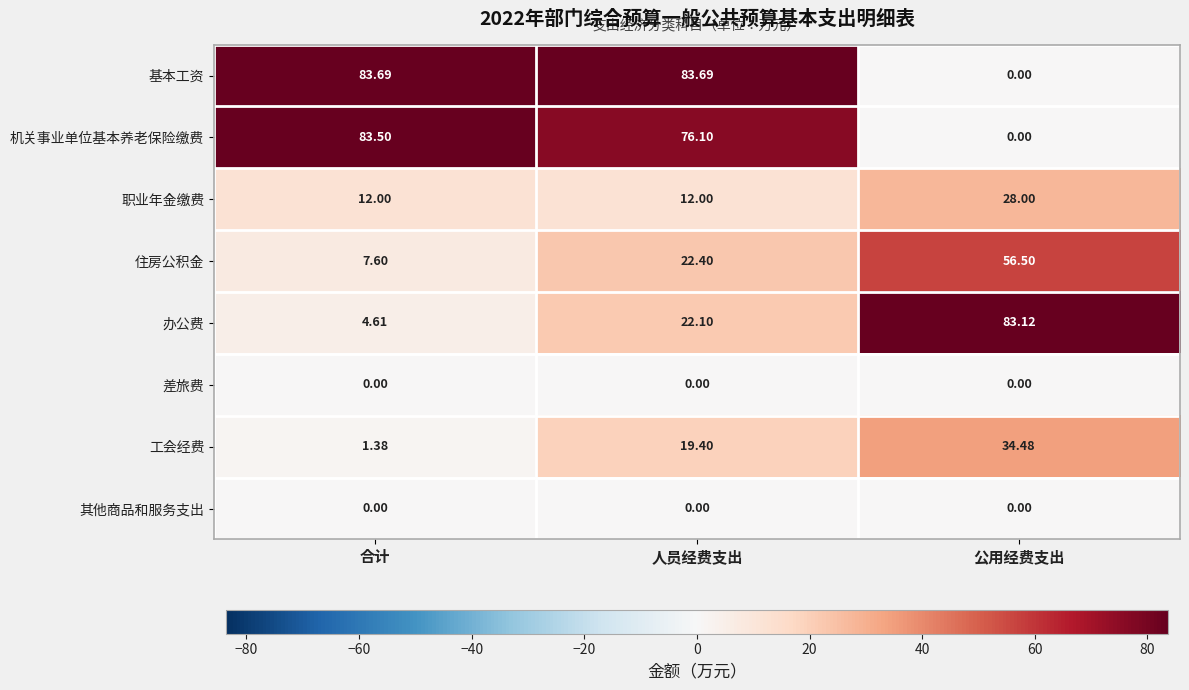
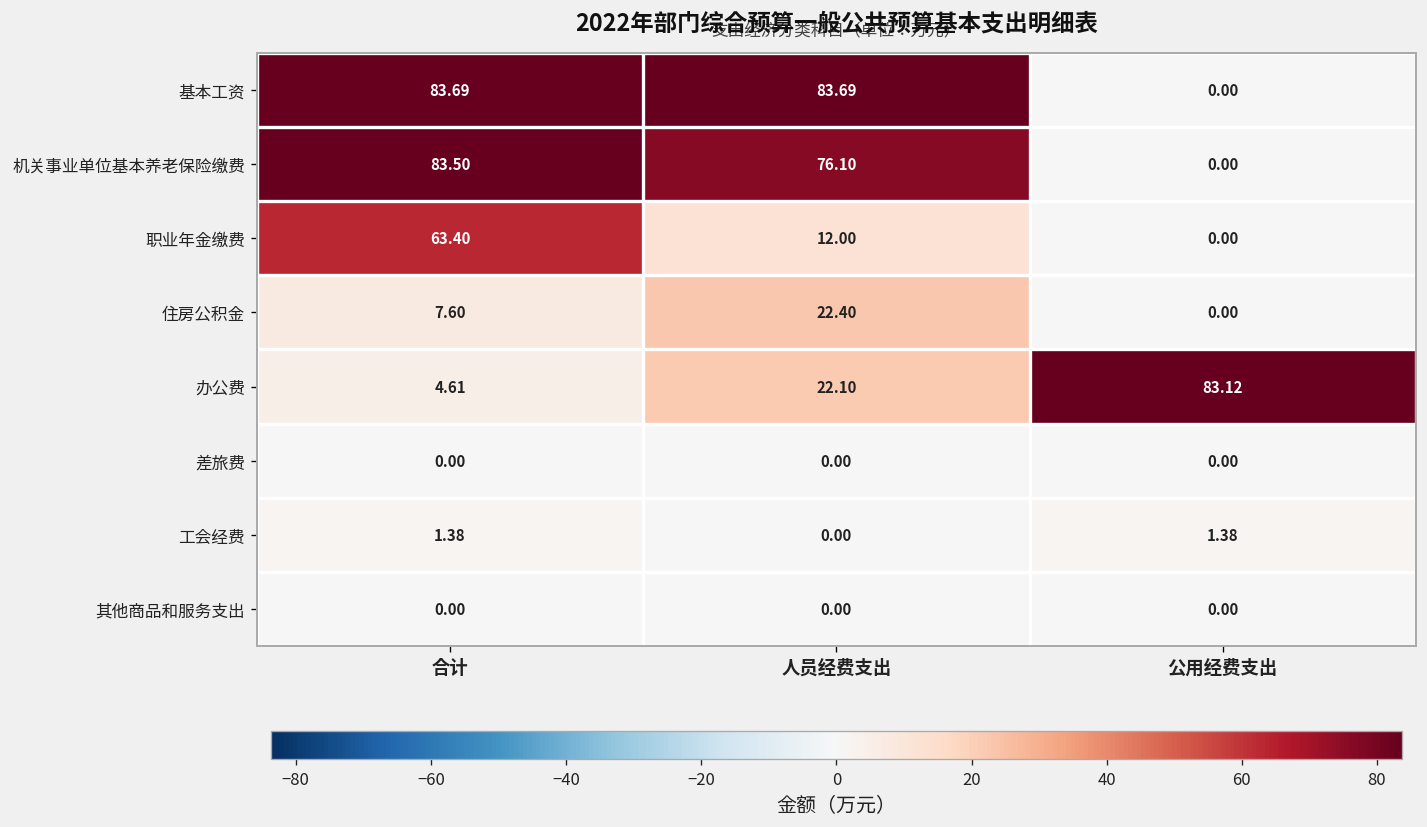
职业年金缴费, 合计: 12.00 -> 63.40
职业年金缴费, 公用经费支出: 28.00 -> 0.00
住房公积金, 公用经费支出: 56.50 -> 0.00
工会经费, 人员经费支出: 19.40 -> 0.00
工会经费, 公用经费支出: 34.48 -> 1.38
